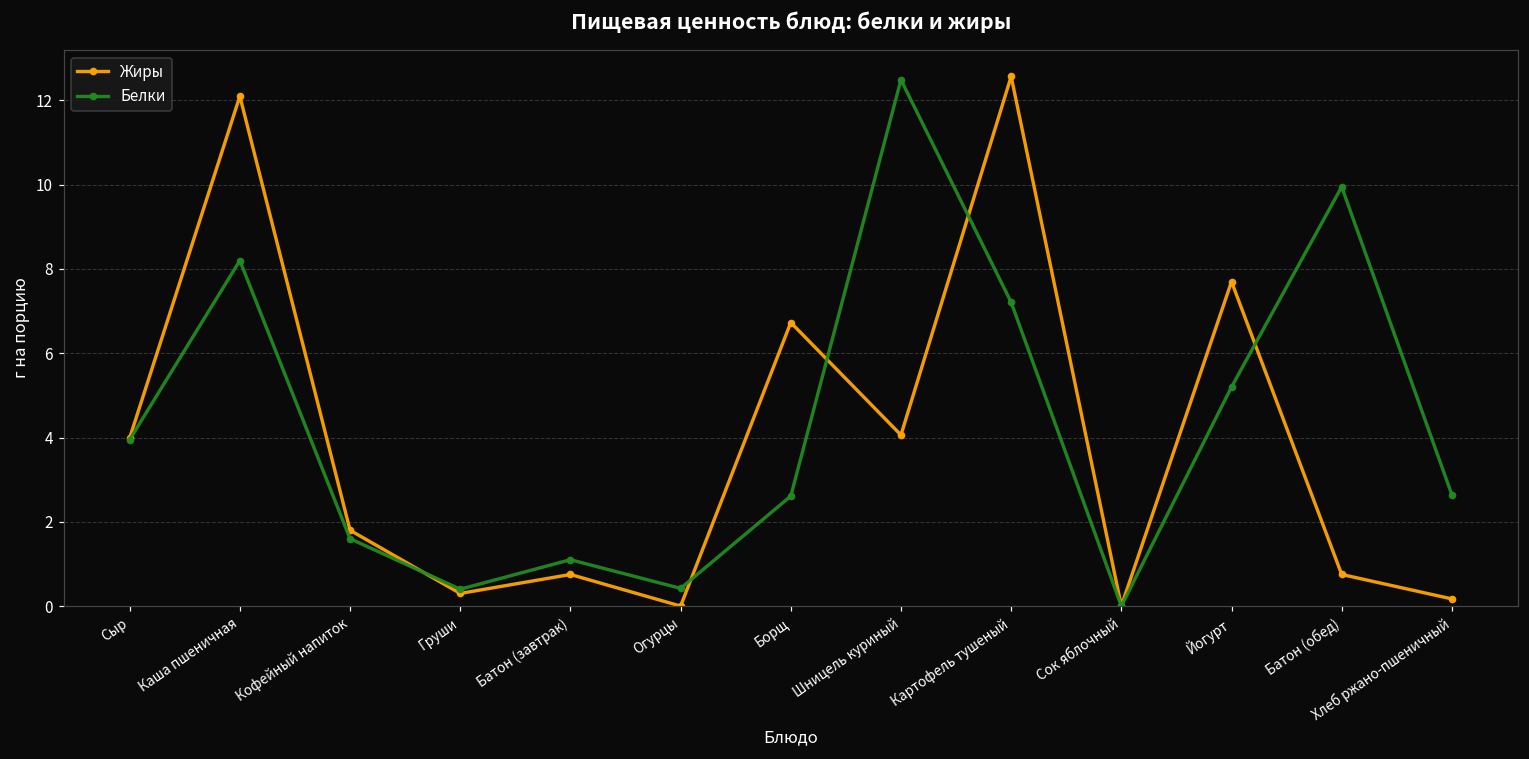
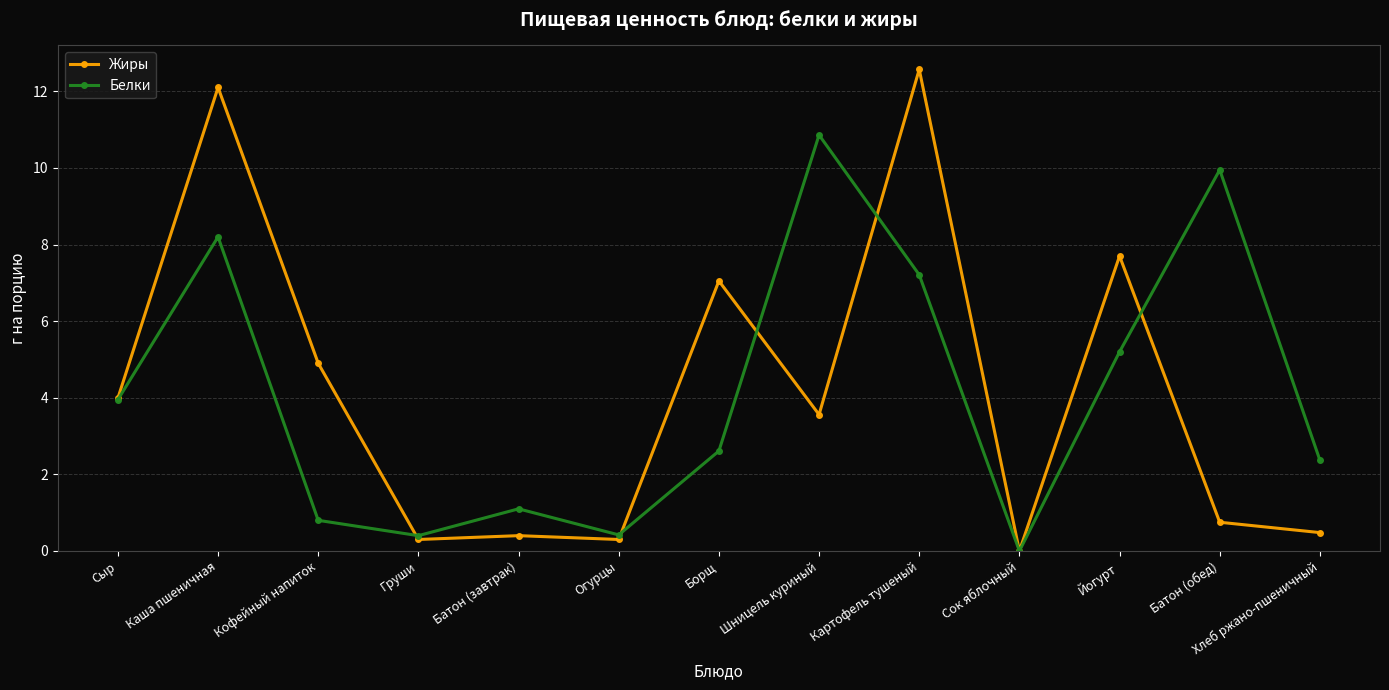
Жиры, Кофейный напиток: 1.8 -> 4.9
Белки, Кофейный напиток: 1.6 -> 0.8
Жиры, Батон (завтрак): 0.8 -> 0.4
Жиры, Огурцы: 0.0 -> 0.3
Жиры, Борщ: 6.7 -> 7.1
Жиры, Шницель куриный: 4.1 -> 3.6
Белки, Шницель куриный: 12.5 -> 10.9
Жиры, Хлеб ржано-пшеничный: 0.2 -> 0.5
Белки, Хлеб ржано-пшеничный: 2.6 -> 2.4
